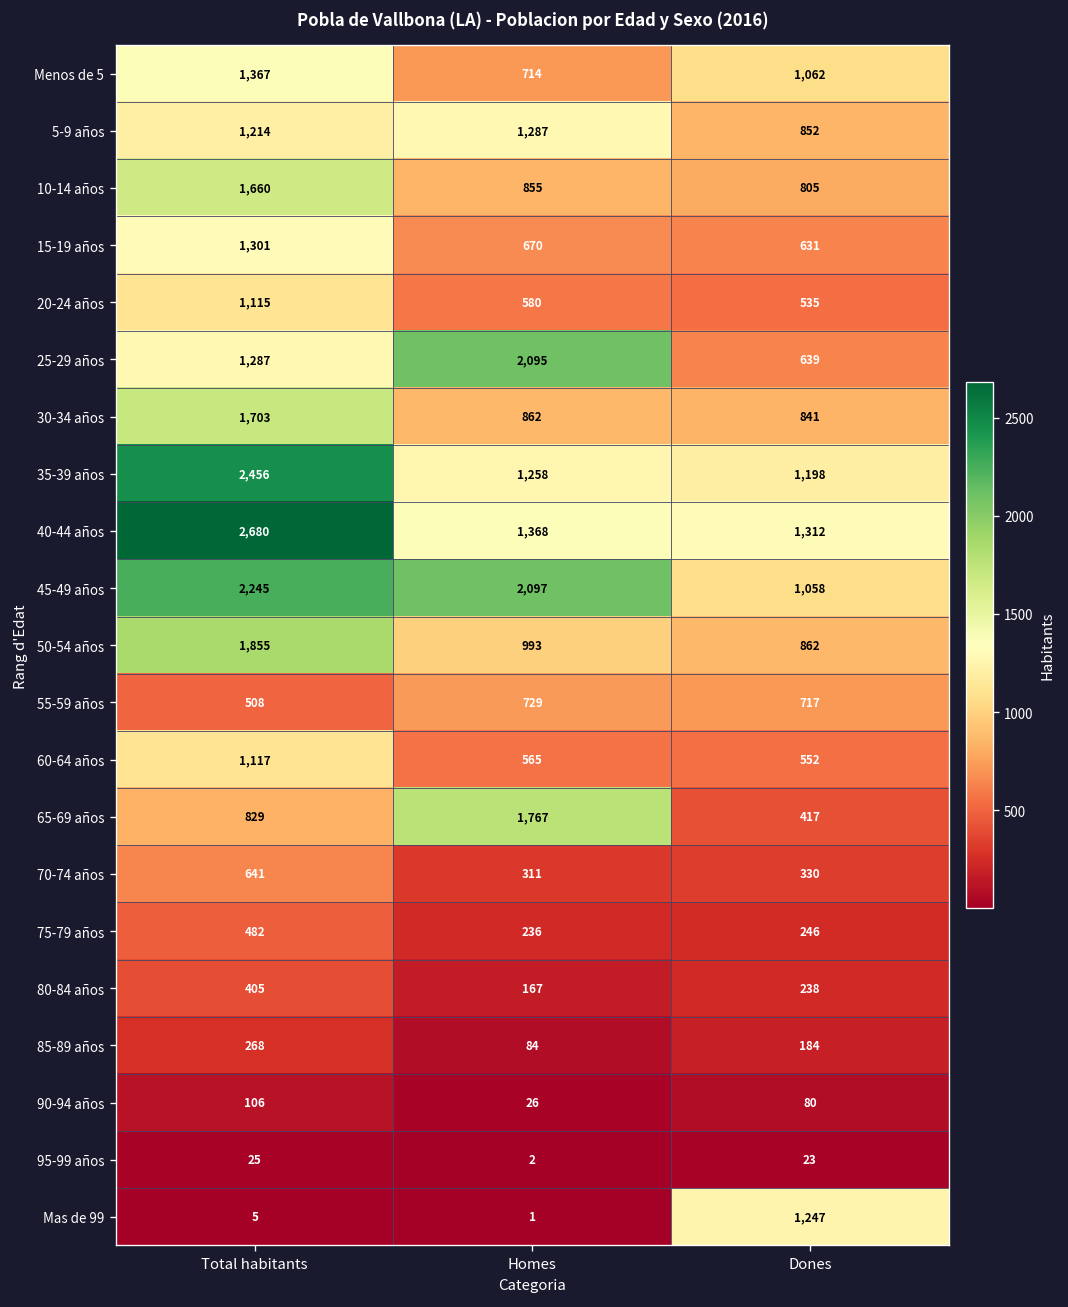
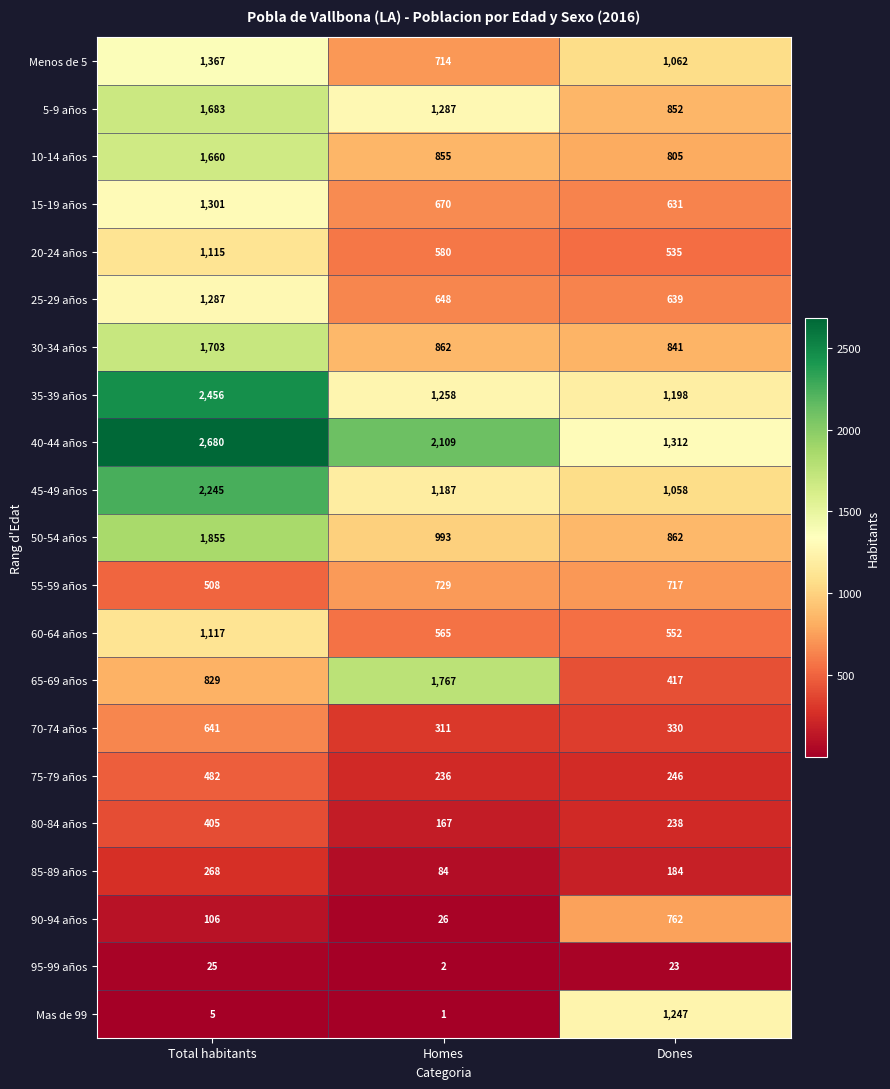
5-9 años, Total habitants: 1,214 -> 1,683
25-29 años, Homes: 2,095 -> 648
40-44 años, Homes: 1,368 -> 2,109
45-49 años, Homes: 2,097 -> 1,187
90-94 años, Dones: 80 -> 762
